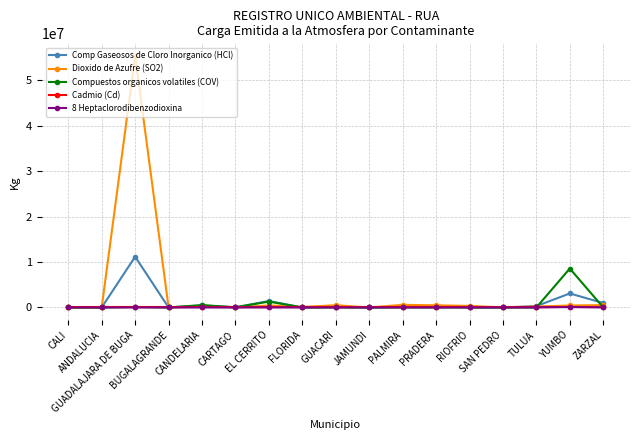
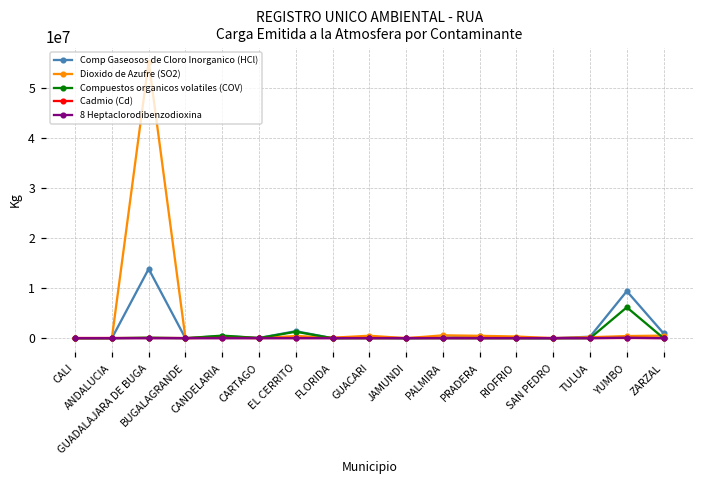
Comp Gaseosos de Cloro Inorganico (HCl), GUADALAJARA DE BUGA: 11000000 -> 14000000
Comp Gaseosos de Cloro Inorganico (HCl), YUMBO: 3000000 -> 9000000
Compuestos organicos volatiles (COV), YUMBO: 9000000 -> 6000000
